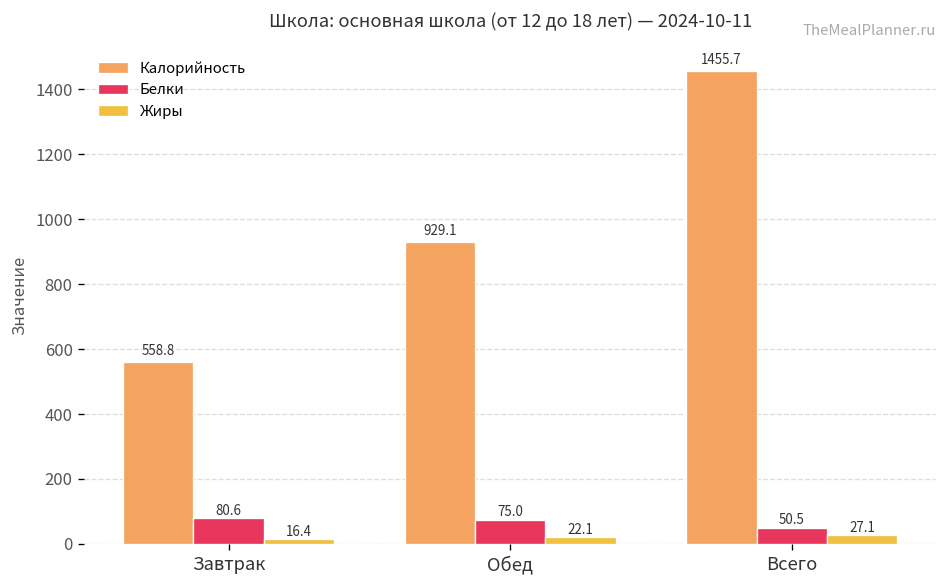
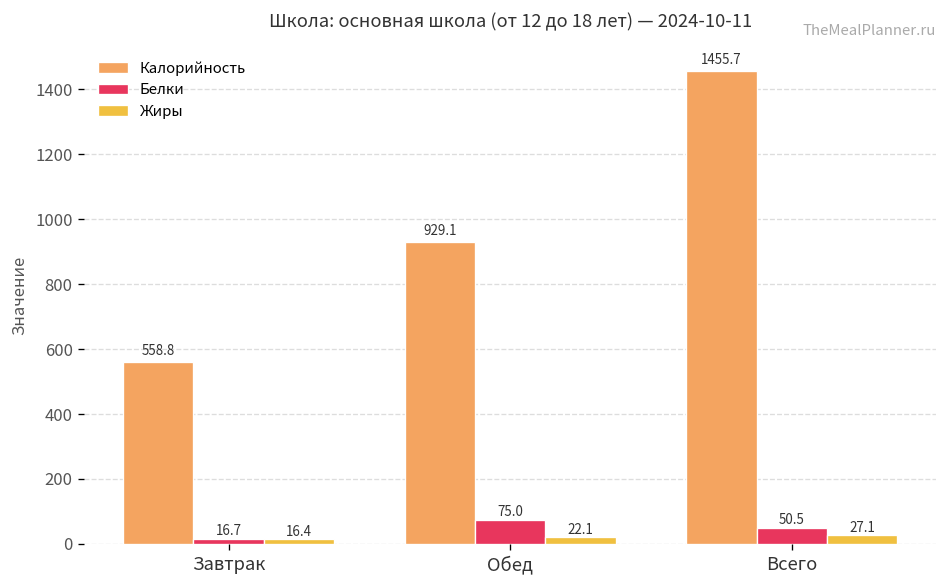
Белки, Завтрак: 80.6 -> 16.7
